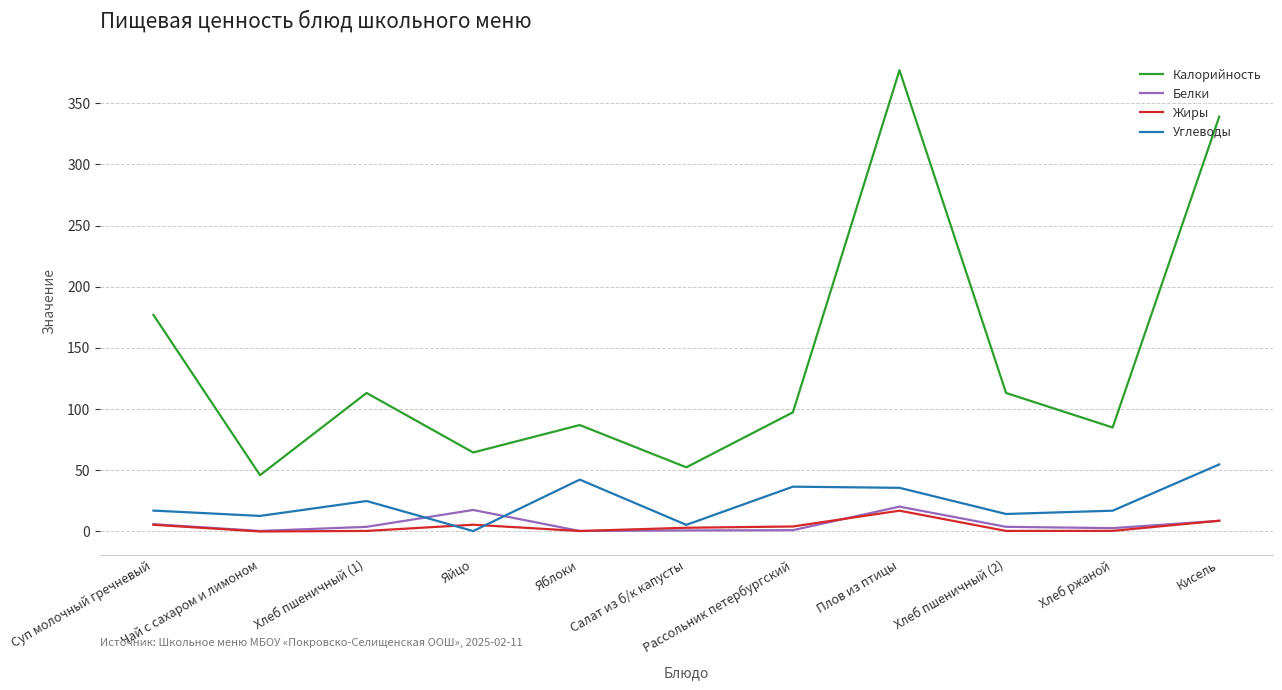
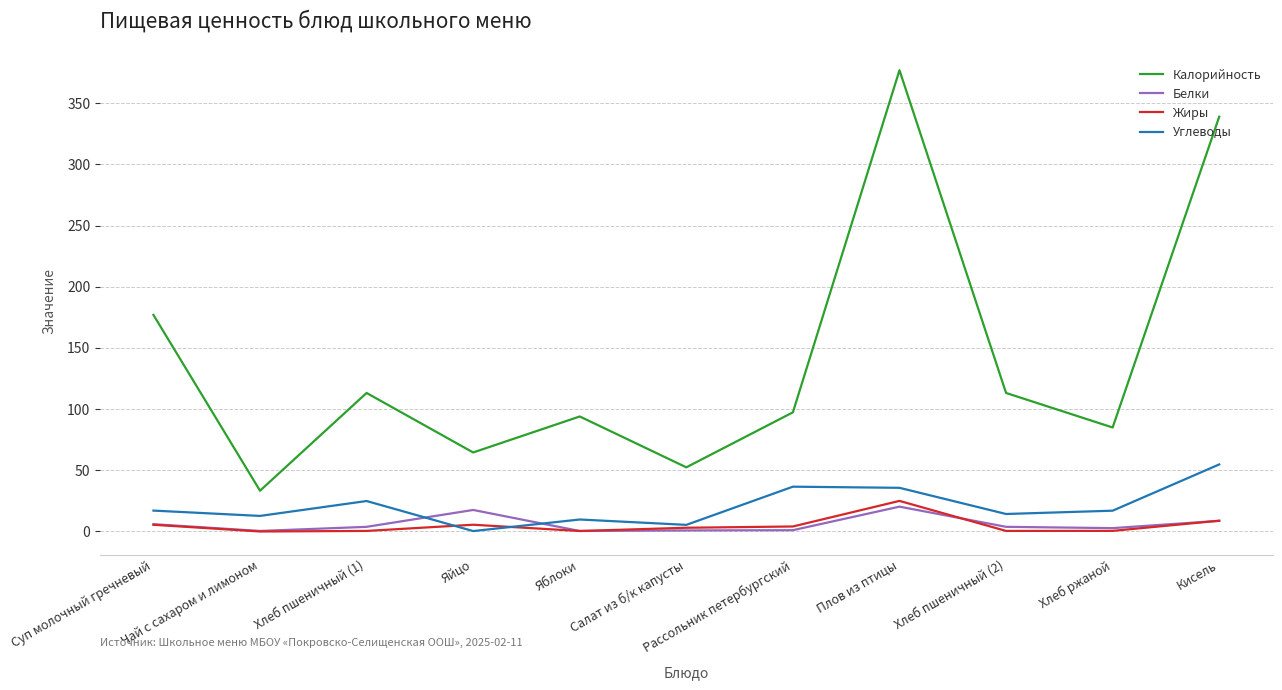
Калорийность, Чай с сахаром и лимоном: 46 -> 33
Калорийность, Яблоки: 87 -> 94
Углеводы, Яблоки: 42 -> 10
Жиры, Плов из птицы: 17 -> 25
